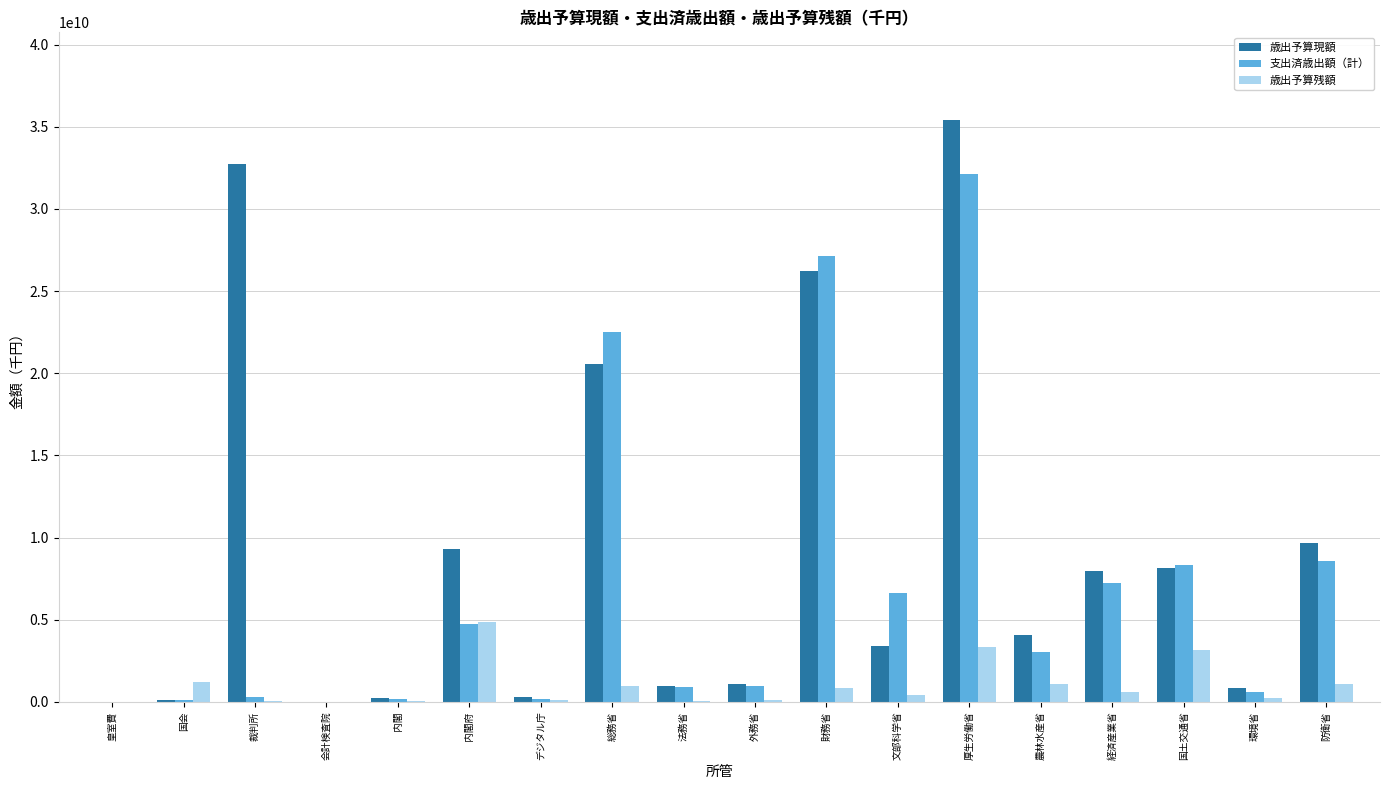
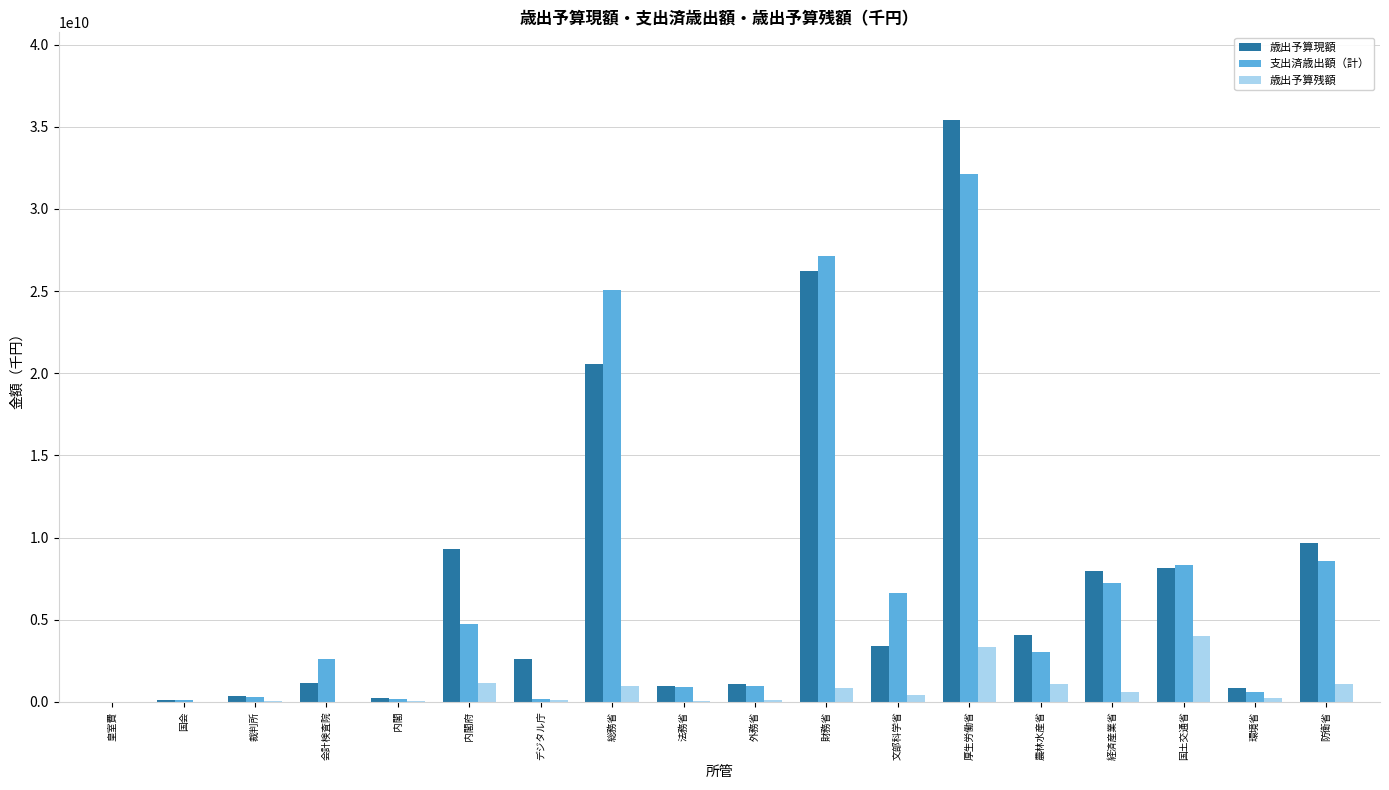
歳出予算残額, 国会: 1200000000 -> 0
歳出予算現額, 裁判所: 32700000000 -> 400000000
歳出予算現額, 会計検査院: 0 -> 1100000000
支出済歳出額（計）, 会計検査院: 0 -> 2600000000
歳出予算残額, 内閣府: 4900000000 -> 1200000000
歳出予算現額, デジタル庁: 300000000 -> 2600000000
支出済歳出額（計）, 総務省: 22500000000 -> 25100000000
歳出予算残額, 国土交通省: 3200000000 -> 4000000000
